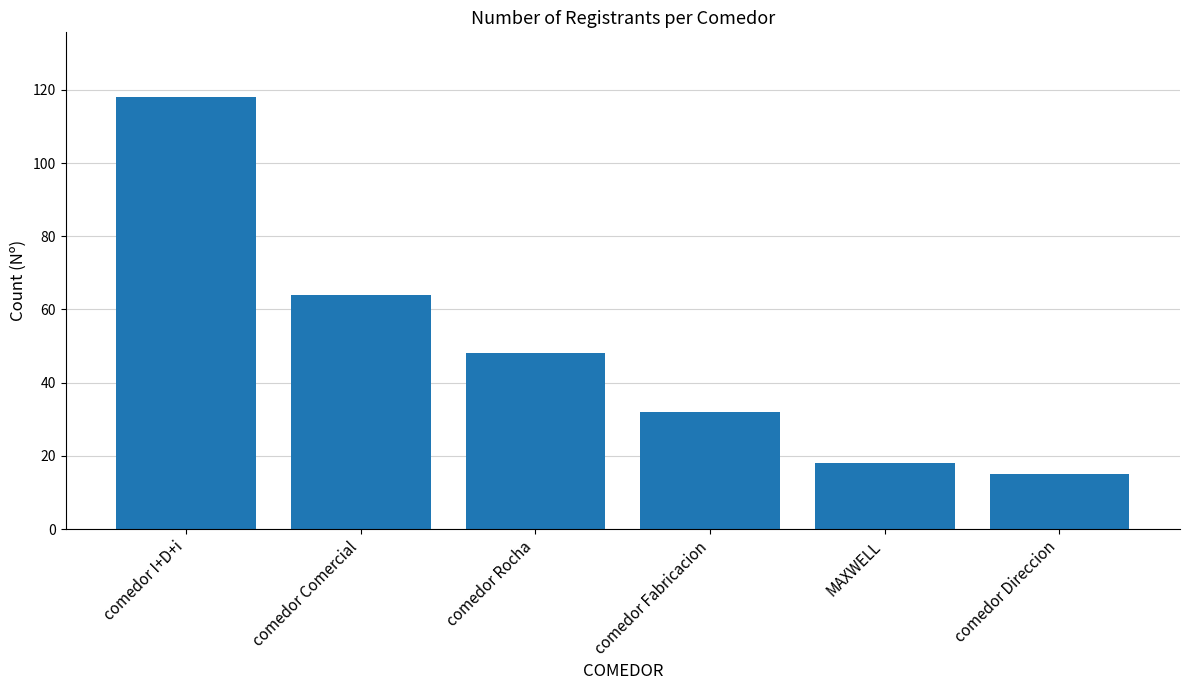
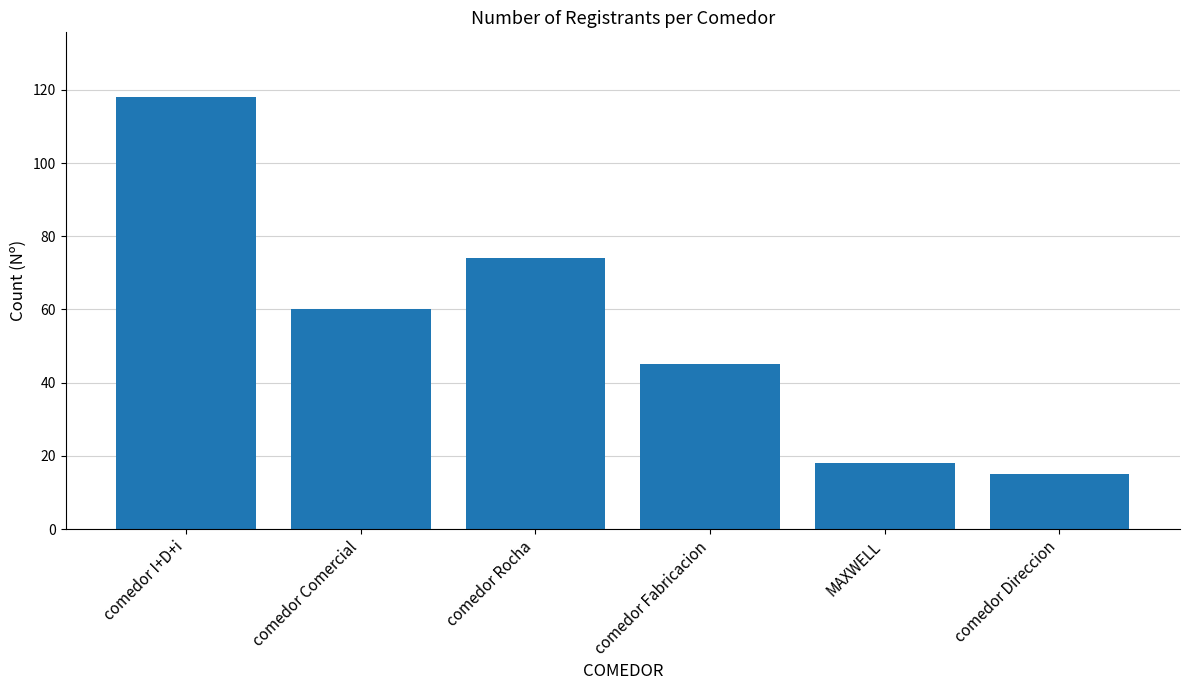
comedor Comercial: 64 -> 60
comedor Rocha: 48 -> 74
comedor Fabricacion: 32 -> 45
